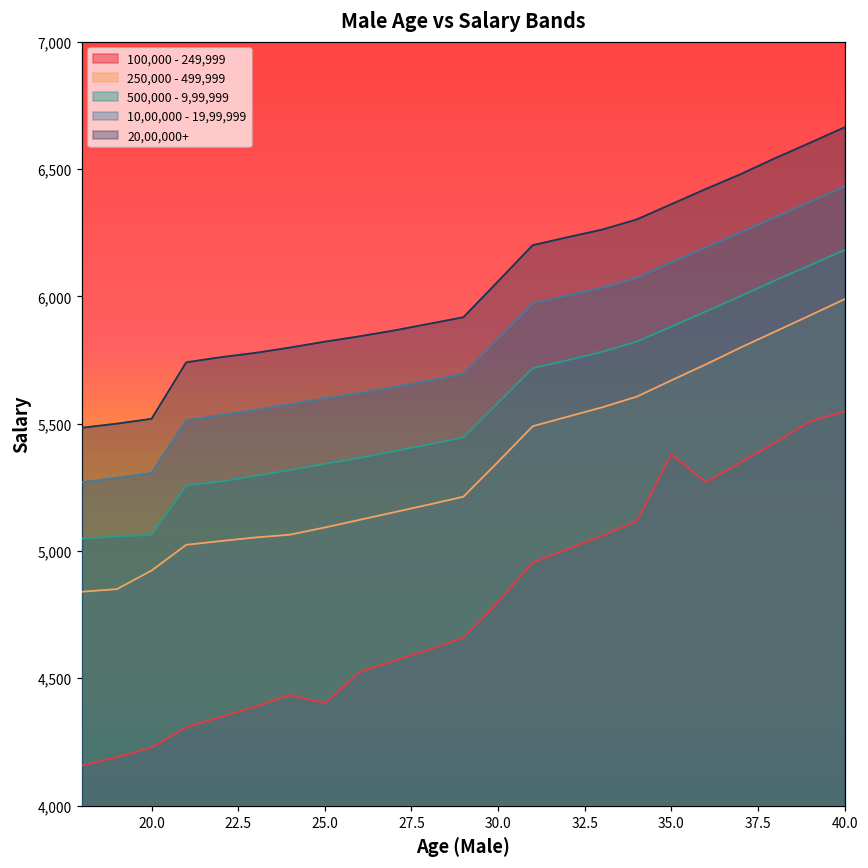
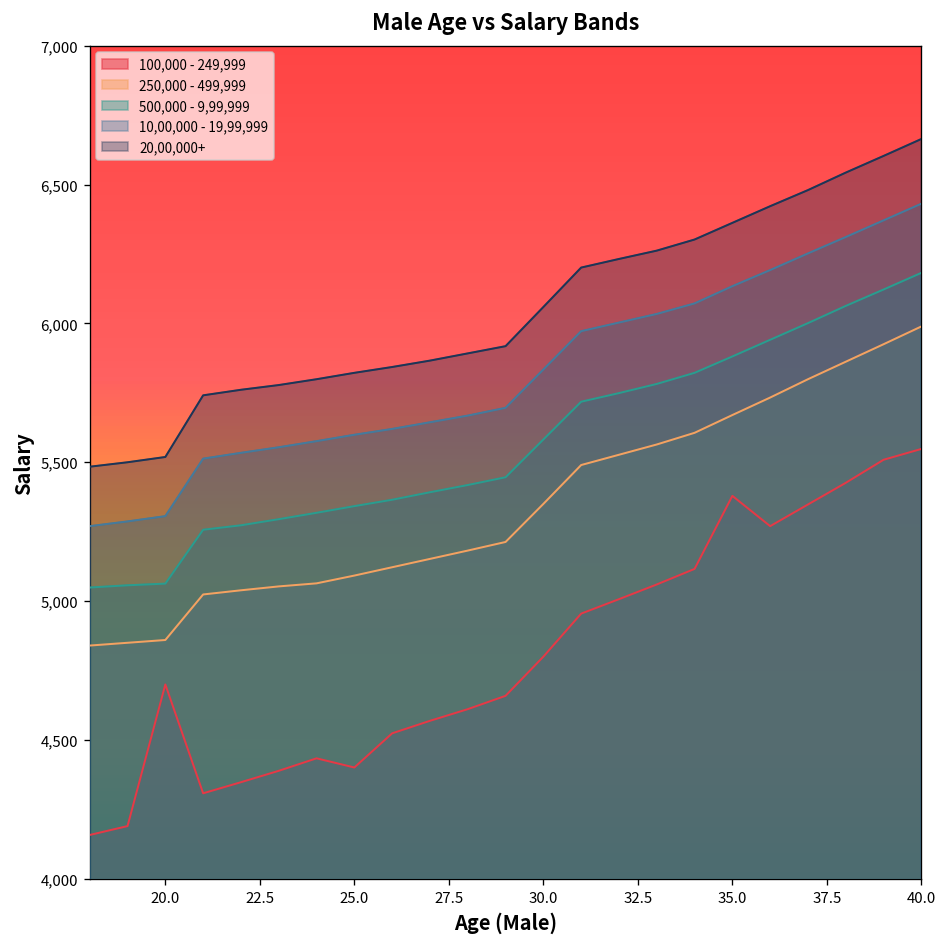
100,000 - 249,999, 20.0: 4,230 -> 4,700
250,000 - 499,999, 20.0: 4,920 -> 4,860
